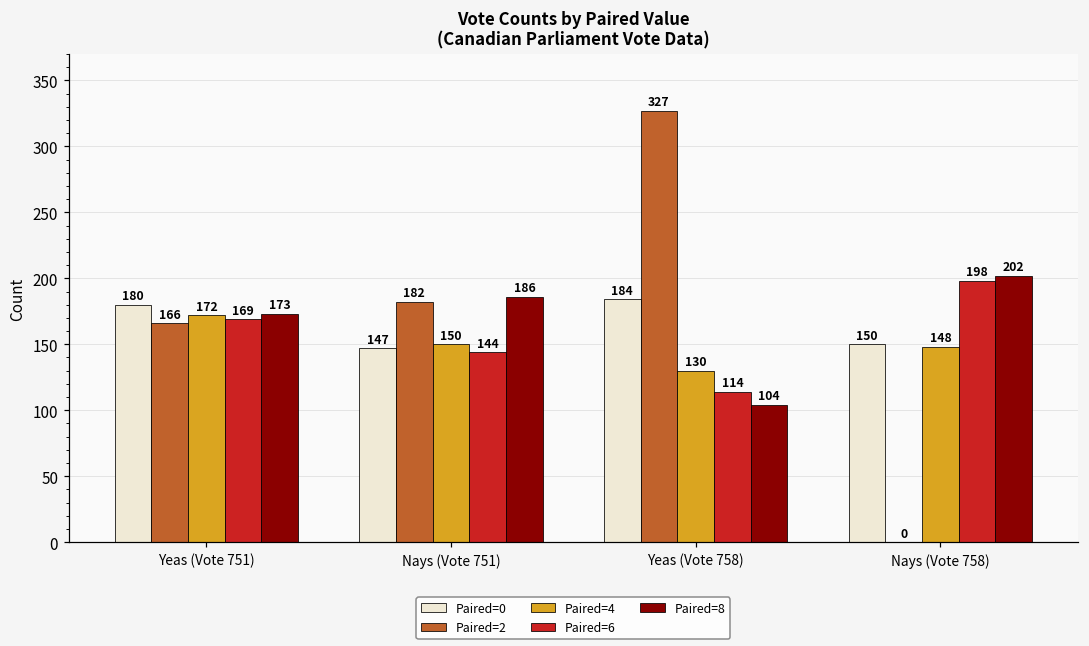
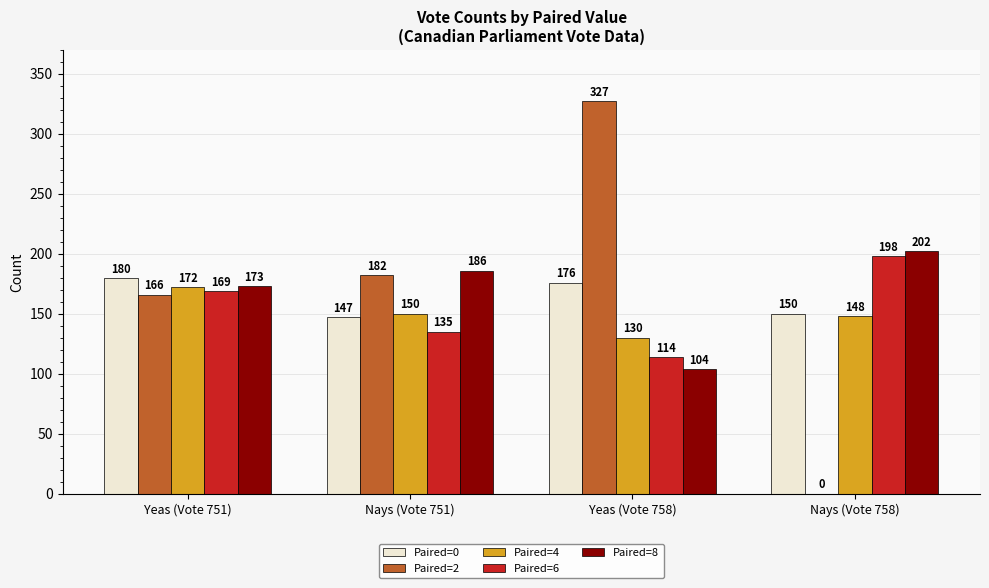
Paired=6, Nays (Vote 751): 144 -> 135
Paired=0, Yeas (Vote 758): 184 -> 176
